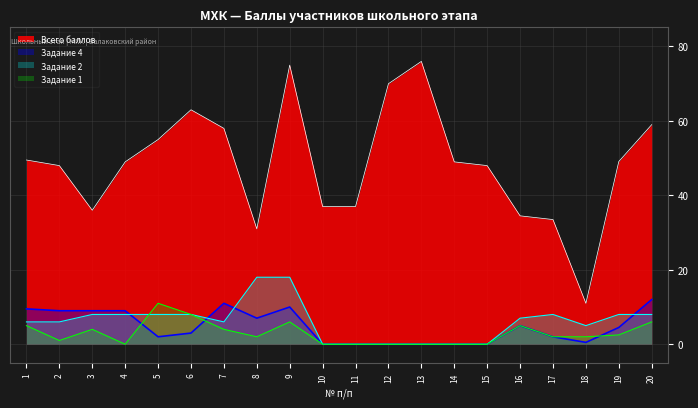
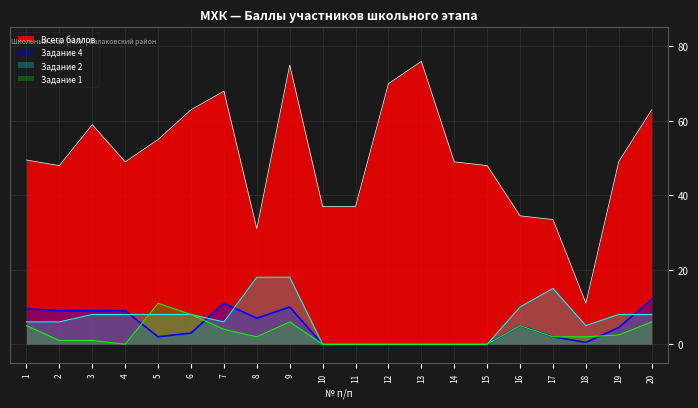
Всего баллов, 3: 36 -> 59
Задание 1, 3: 4 -> 1
Всего баллов, 7: 58 -> 68
Задание 2, 16: 7 -> 10
Задание 2, 17: 8 -> 15
Всего баллов, 20: 59 -> 63
